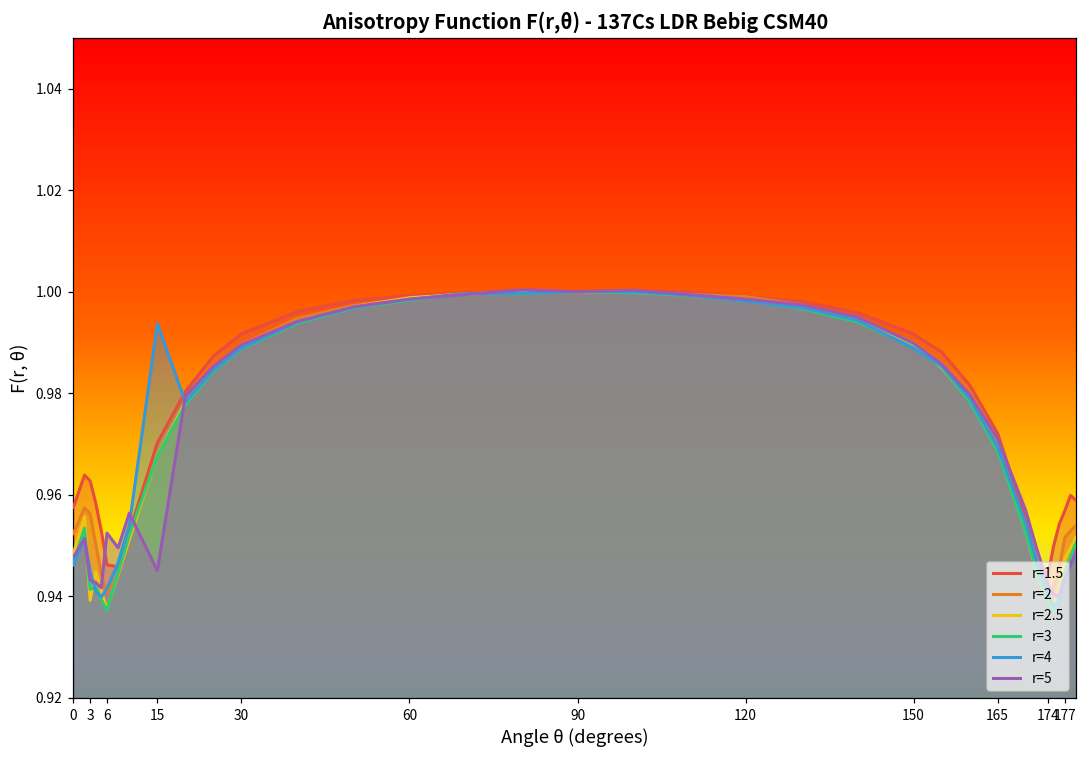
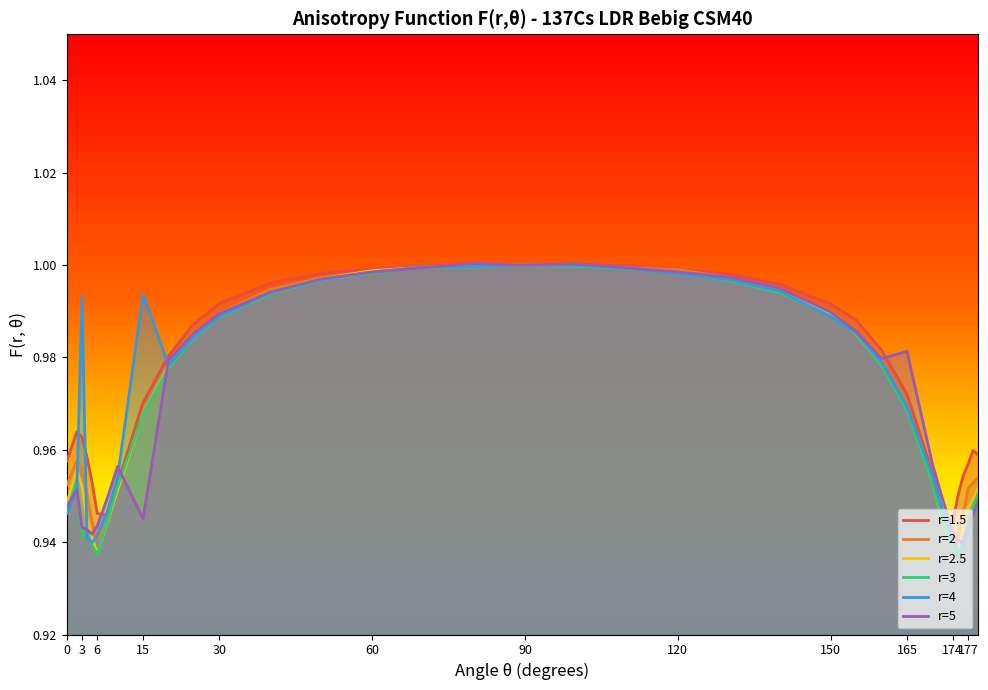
r=2.5, 3: 0.939 -> 0.952
r=4, 3: 0.945 -> 0.993
r=5, 6: 0.952 -> 0.943
r=5, 165: 0.971 -> 0.981
